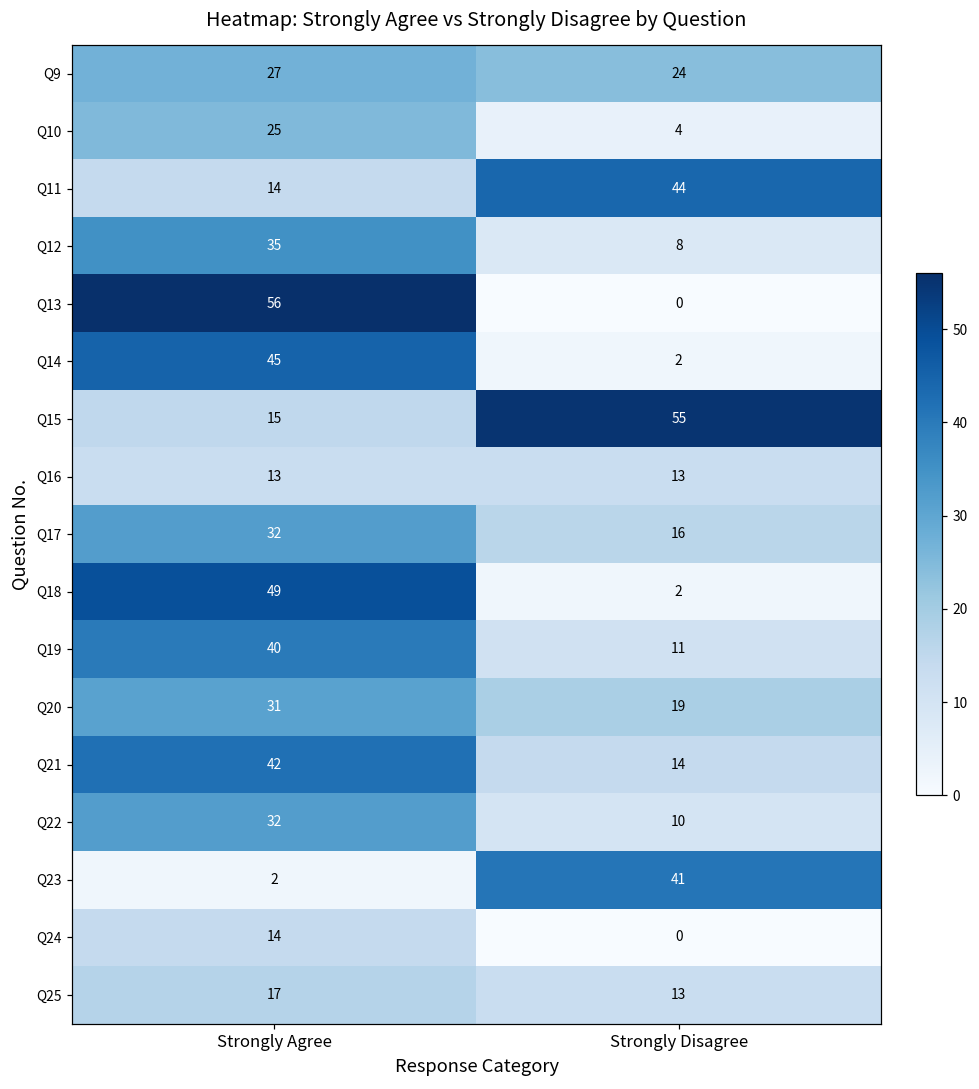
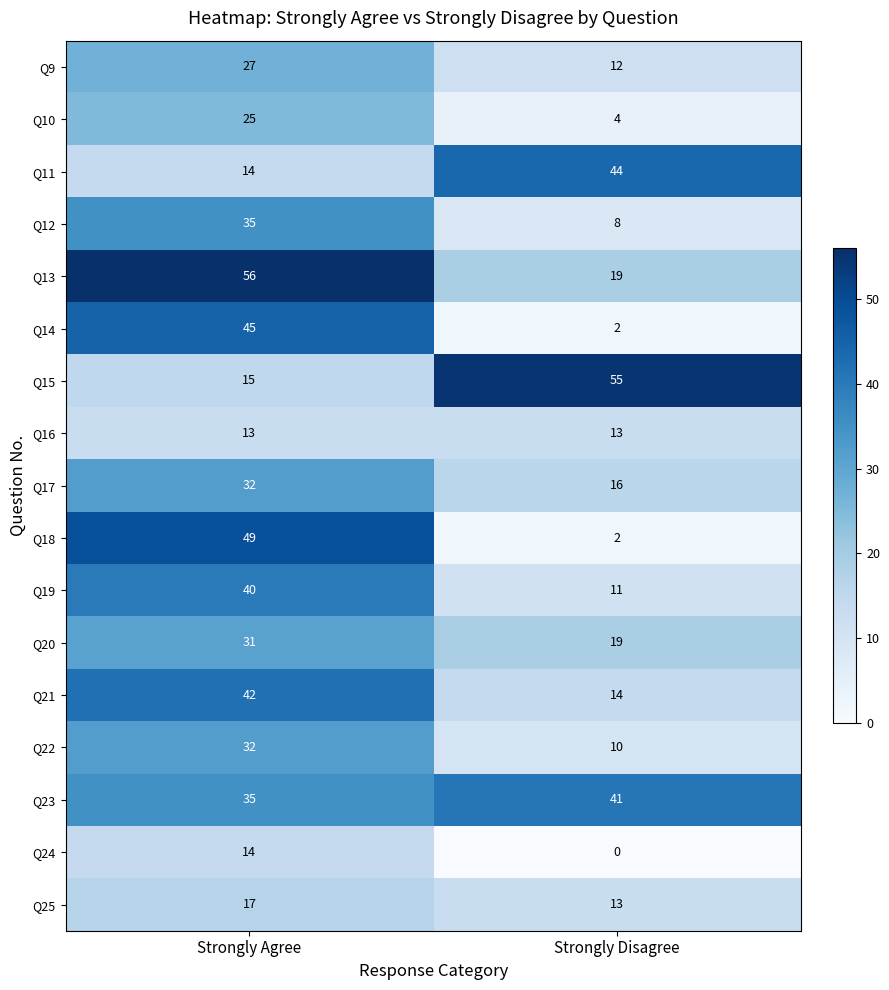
Q9, Strongly Disagree: 24 -> 12
Q13, Strongly Disagree: 0 -> 19
Q23, Strongly Agree: 2 -> 35
